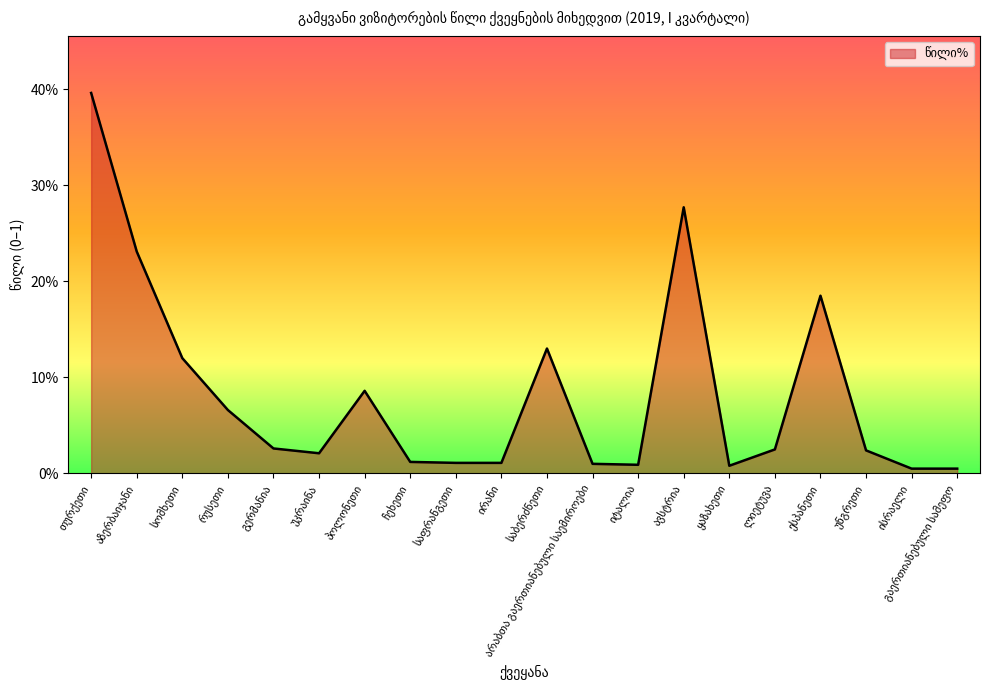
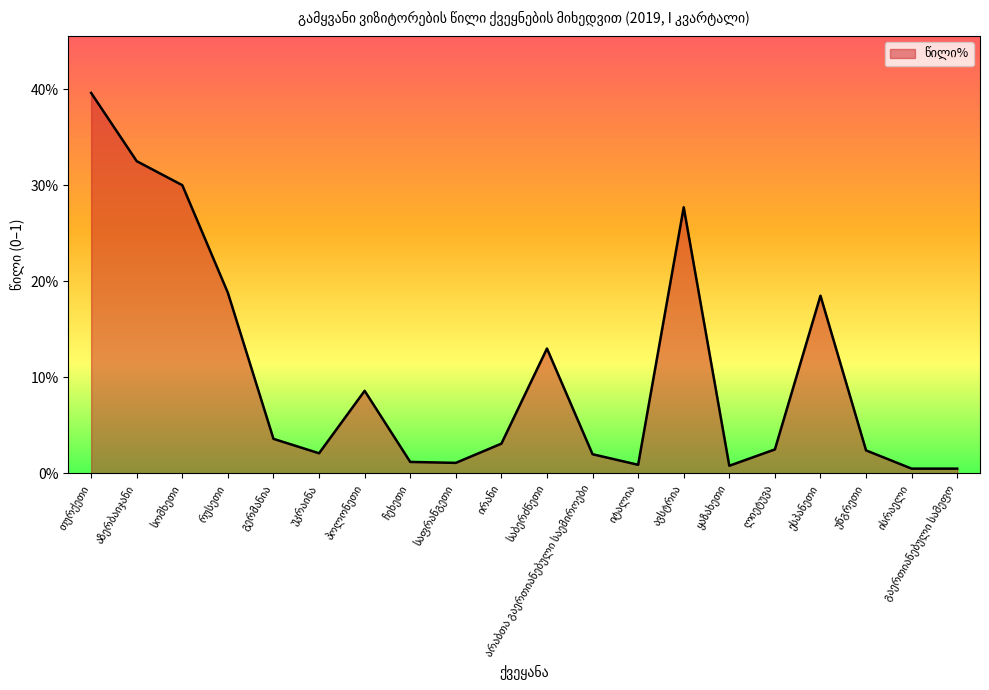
აზერბაიჯანი: 23% -> 33%
სომხეთი: 12% -> 30%
რუსეთი: 7% -> 19%
გერმანია: 3% -> 4%
ირანი: 1% -> 3%
არაბთა გაერთიანებული საემიროები: 1% -> 2%
